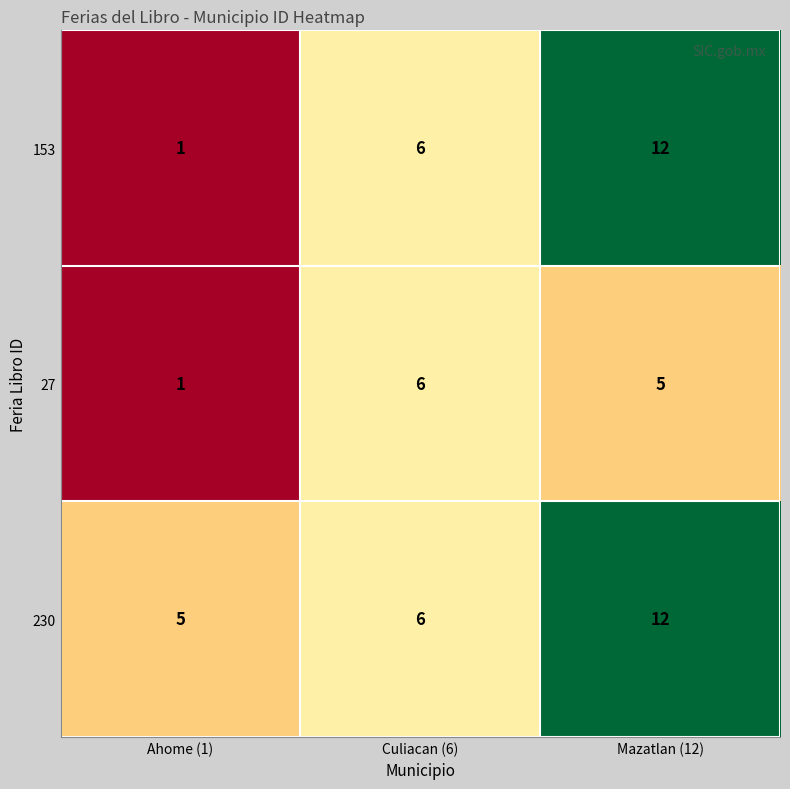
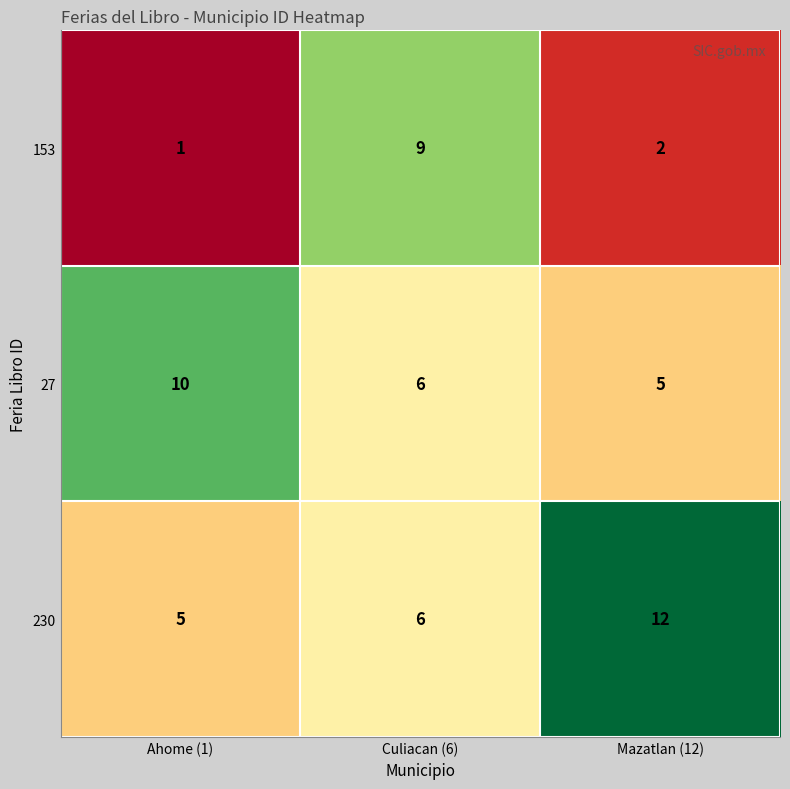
153, Culiacan (6): 6 -> 9
153, Mazatlan (12): 12 -> 2
27, Ahome (1): 1 -> 10
